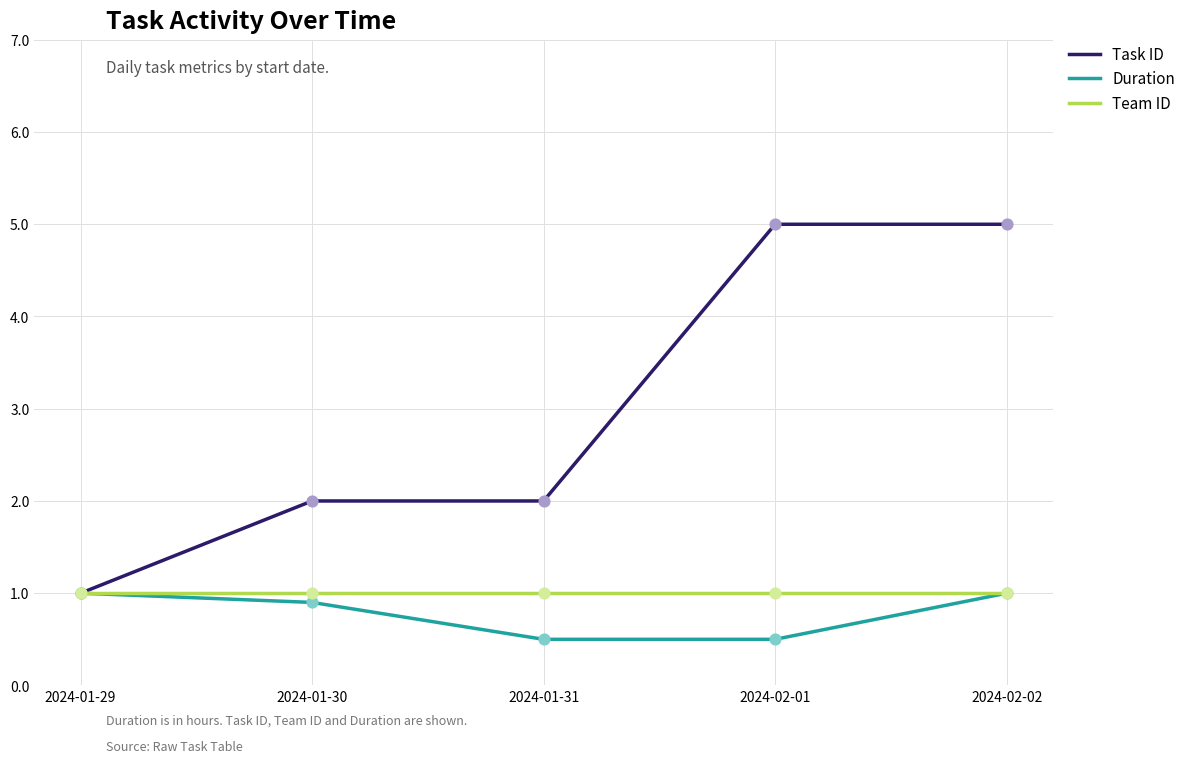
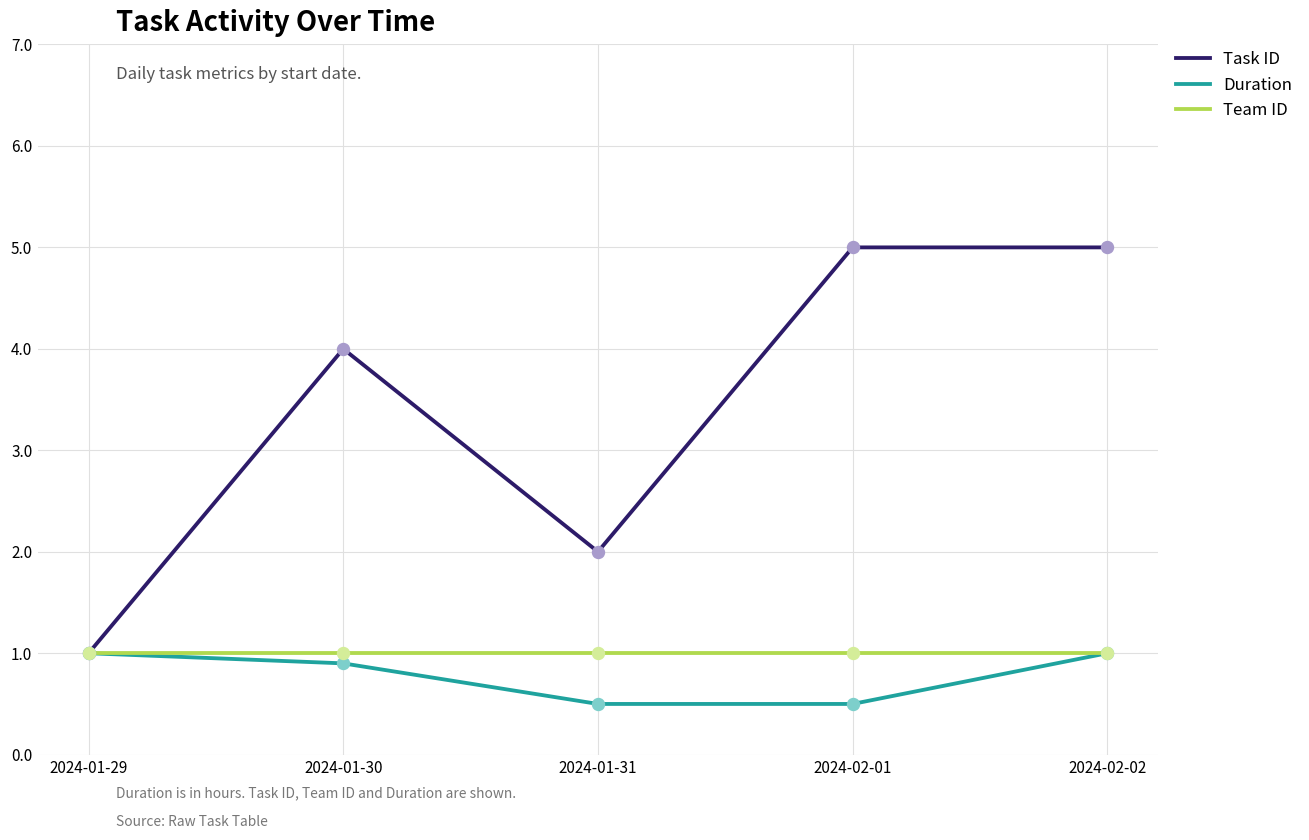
Task ID, 2024-01-30: 2 -> 4
